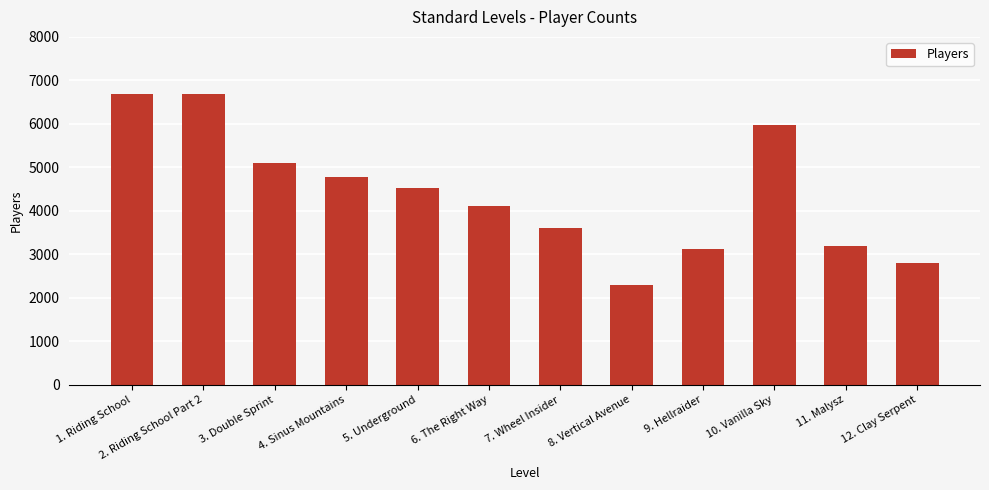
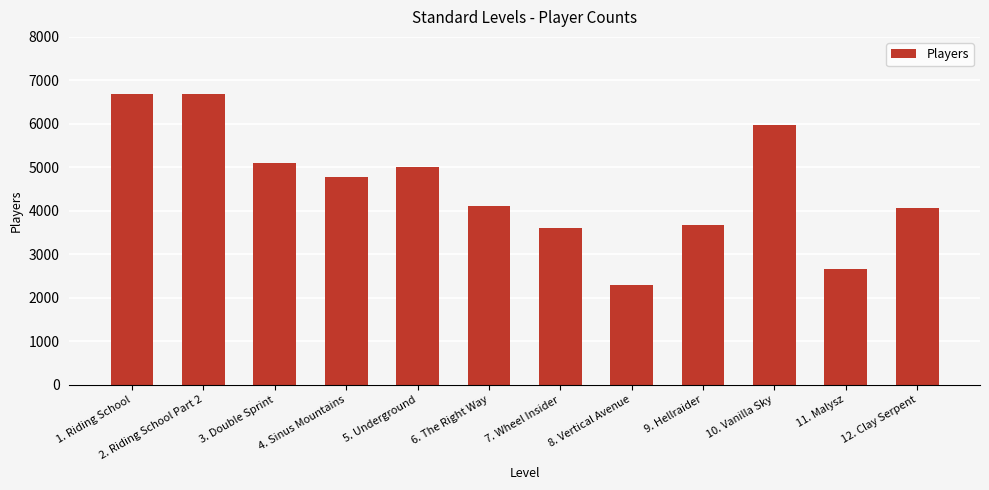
5. Underground: 4500 -> 5000
9. Hellraider: 3100 -> 3700
11. Malysz: 3200 -> 2700
12. Clay Serpent: 2800 -> 4100
